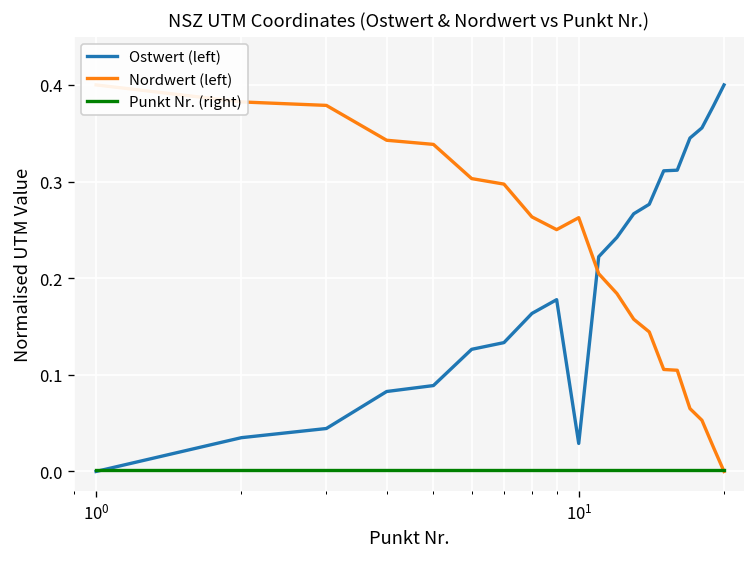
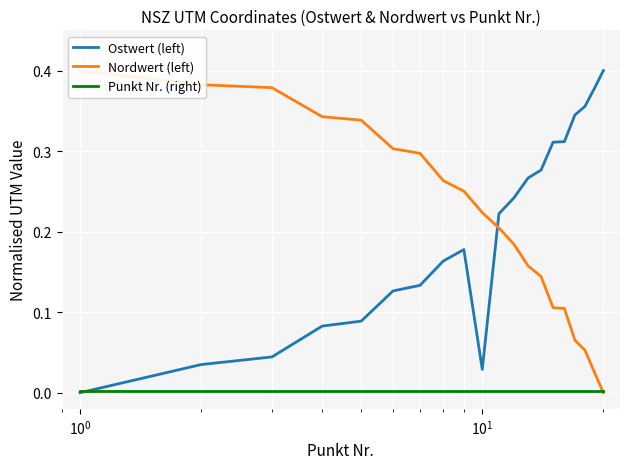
Nordwert (left), 10^1: 0.26 -> 0.22
